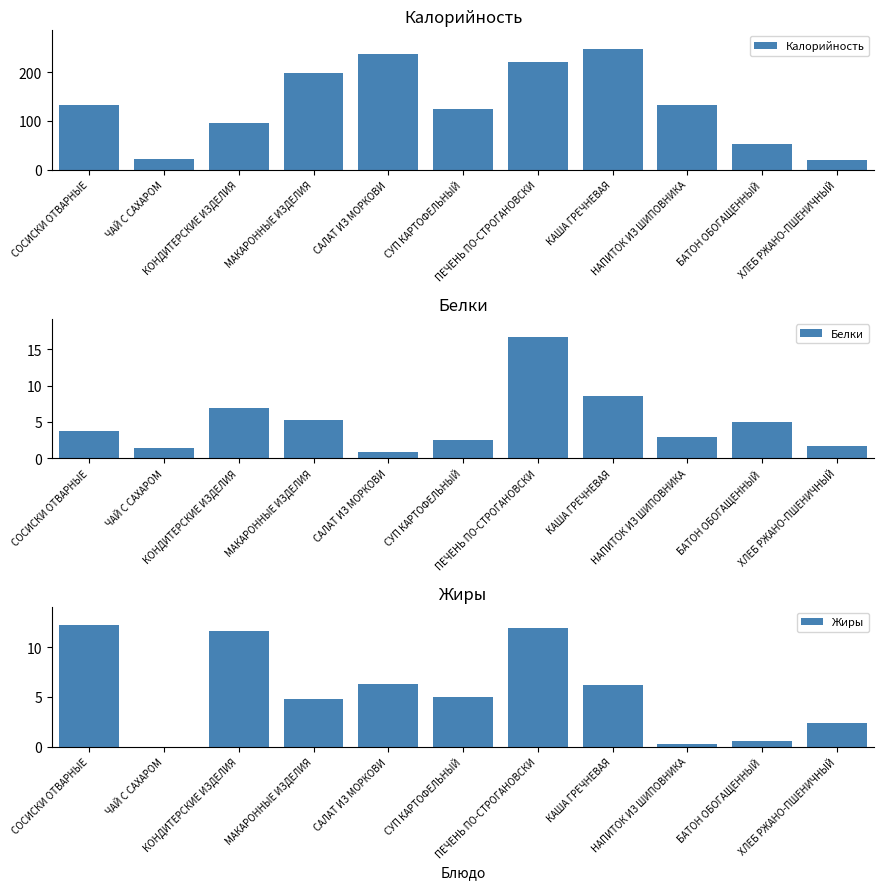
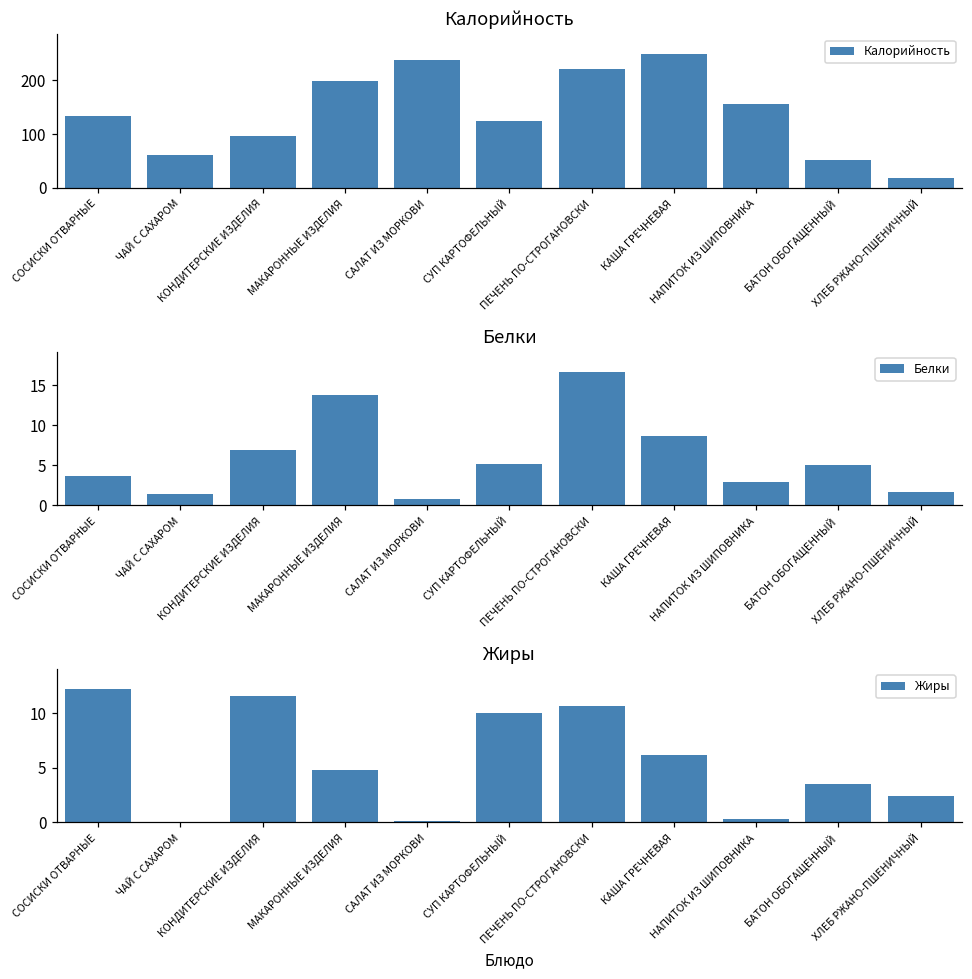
Калорийность, ЧАЙ С САХАРОМ: 20 -> 60
Калорийность, НАПИТОК ИЗ ШИПОВНИКА: 130 -> 160
Белки, МАКАРОННЫЕ ИЗДЕЛИЯ: 5 -> 14
Белки, СУП КАРТОФЕЛЬНЫЙ: 3 -> 5
Жиры, САЛАТ ИЗ МОРКОВИ: 6 -> 0
Жиры, СУП КАРТОФЕЛЬНЫЙ: 5 -> 10
Жиры, ПЕЧЕНЬ ПО-СТРОГАНОВСКИ: 12 -> 11
Жиры, БАТОН ОБОГАЩЕННЫЙ: 1 -> 4
